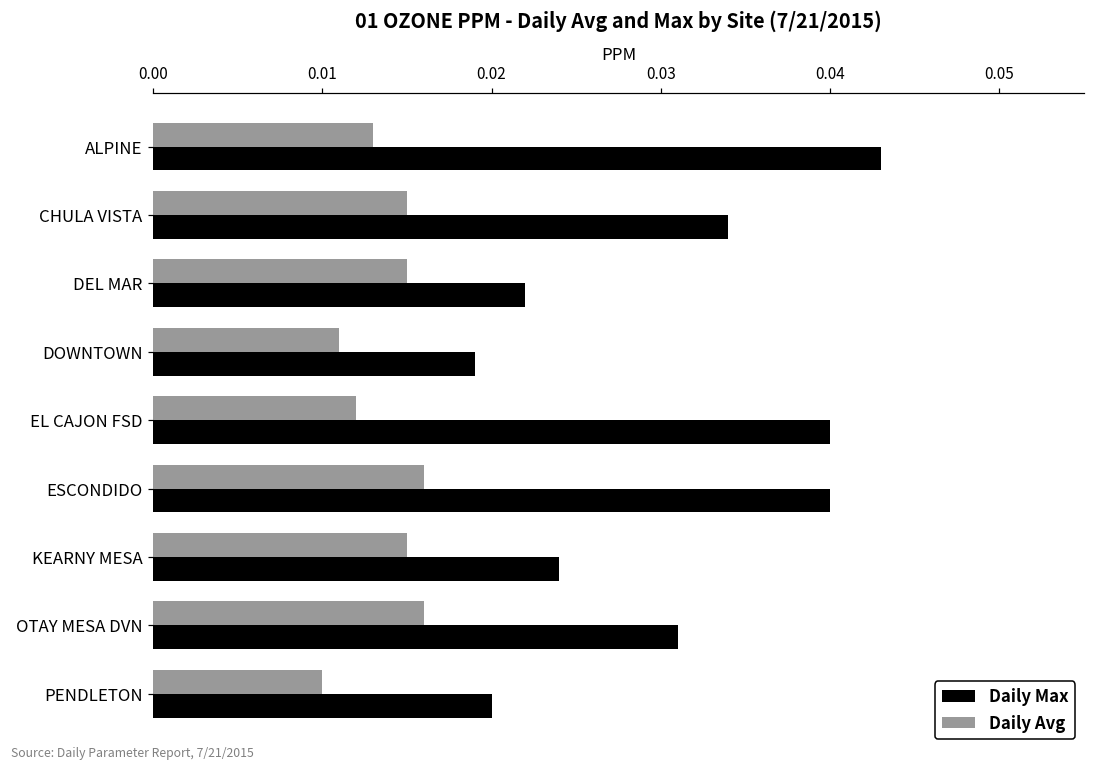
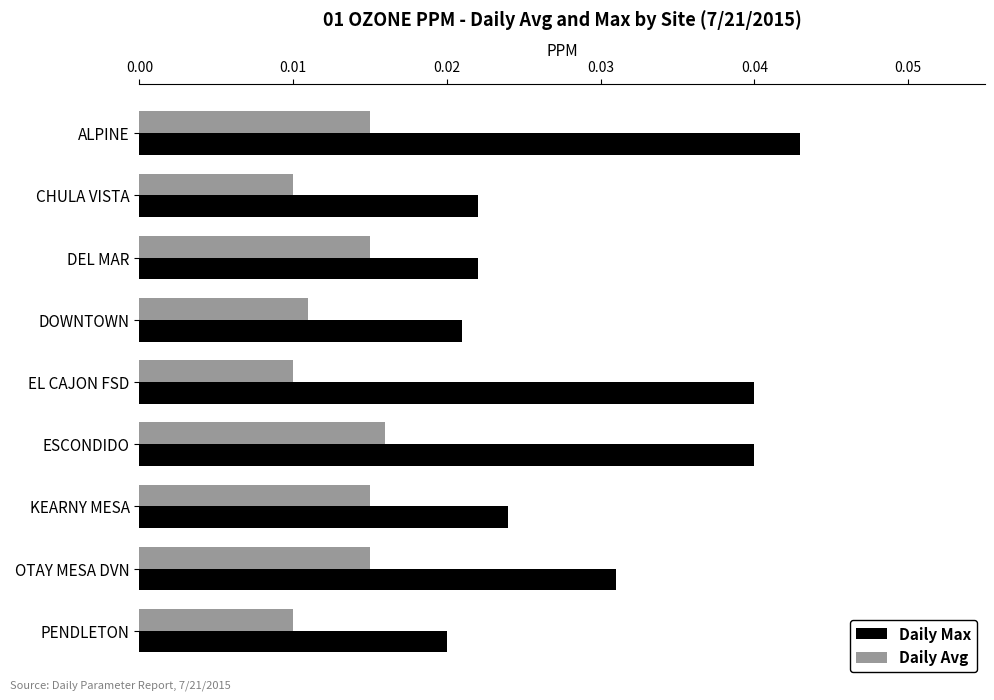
Daily Avg, ALPINE: 0.013 -> 0.015
Daily Avg, CHULA VISTA: 0.015 -> 0.010
Daily Max, CHULA VISTA: 0.034 -> 0.022
Daily Max, DOWNTOWN: 0.019 -> 0.021
Daily Avg, EL CAJON FSD: 0.012 -> 0.010
Daily Avg, OTAY MESA DVN: 0.016 -> 0.015
